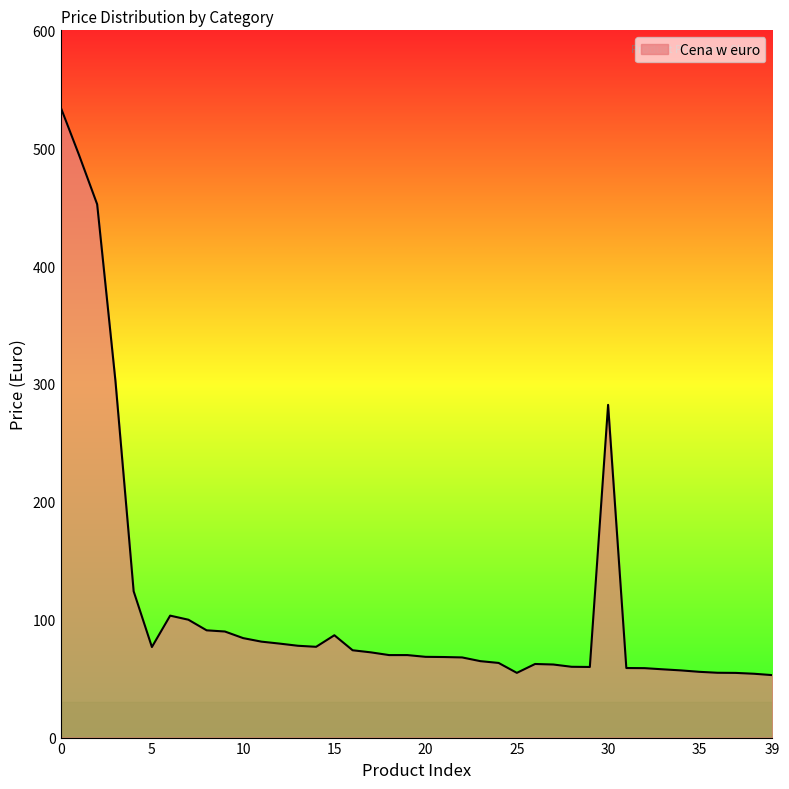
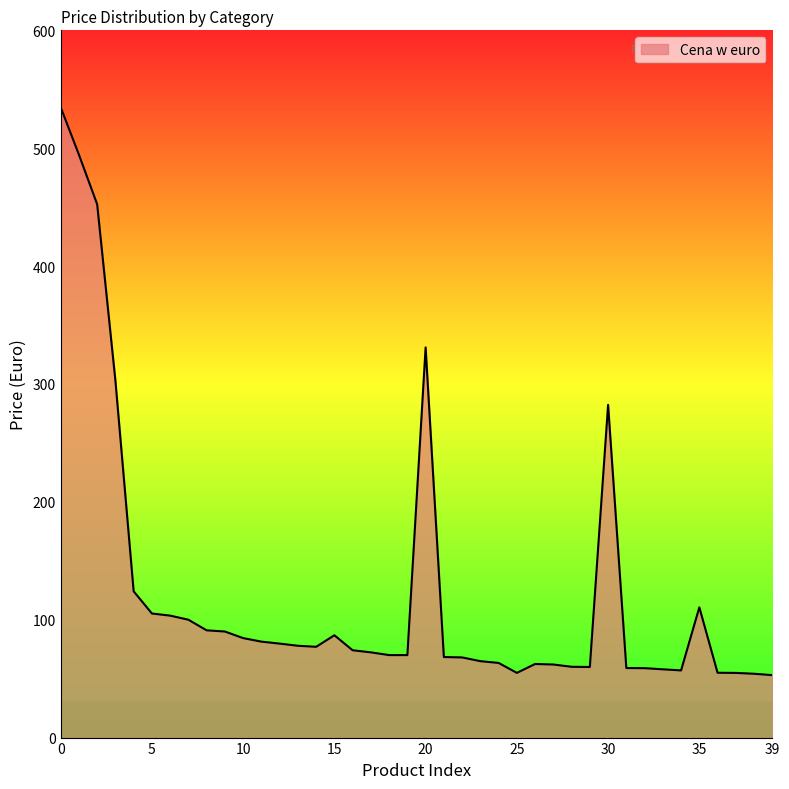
5: 77 -> 105
20: 69 -> 331
35: 56 -> 110
